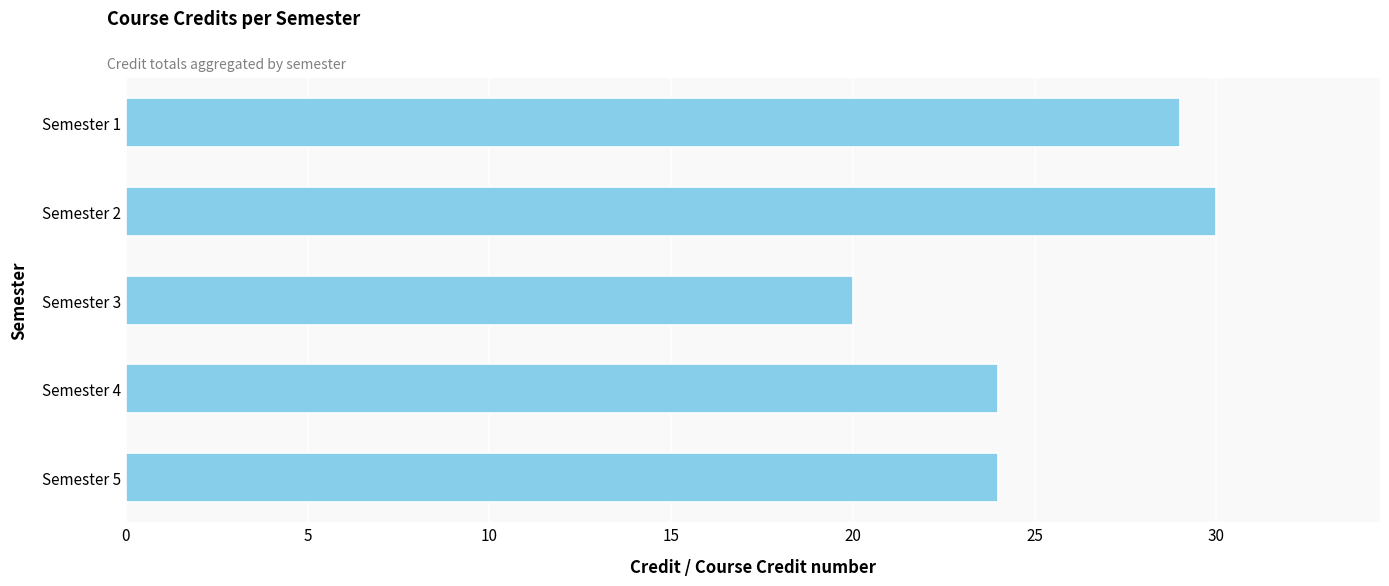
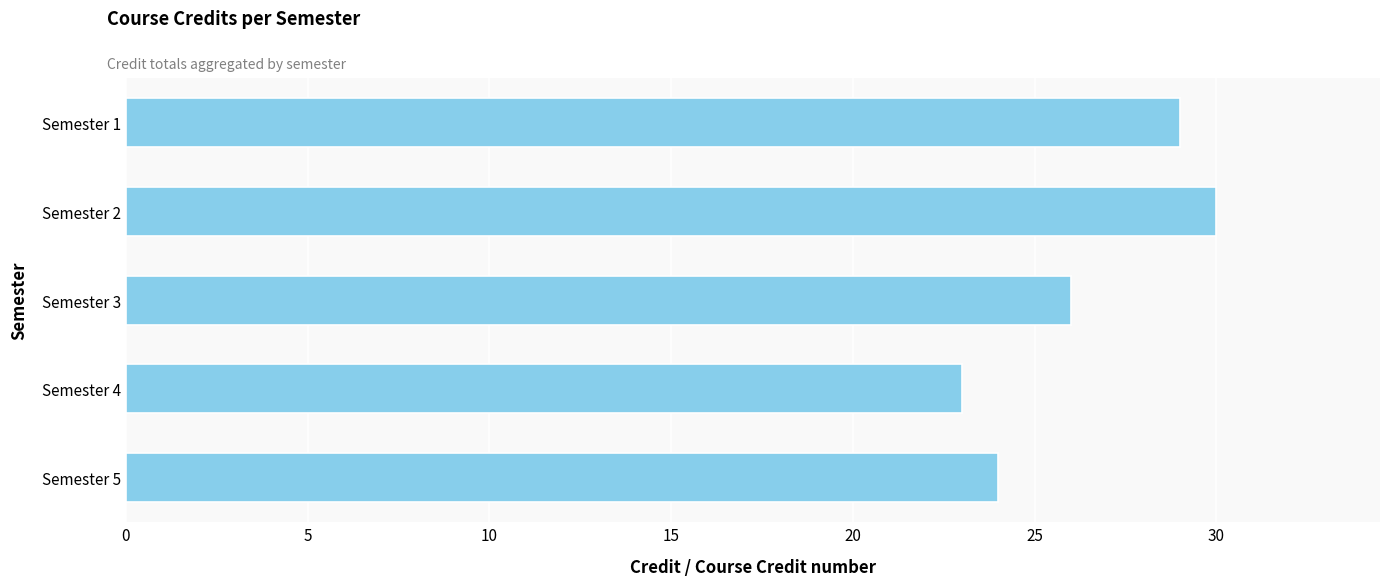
Semester 3: 20 -> 26
Semester 4: 24 -> 23
